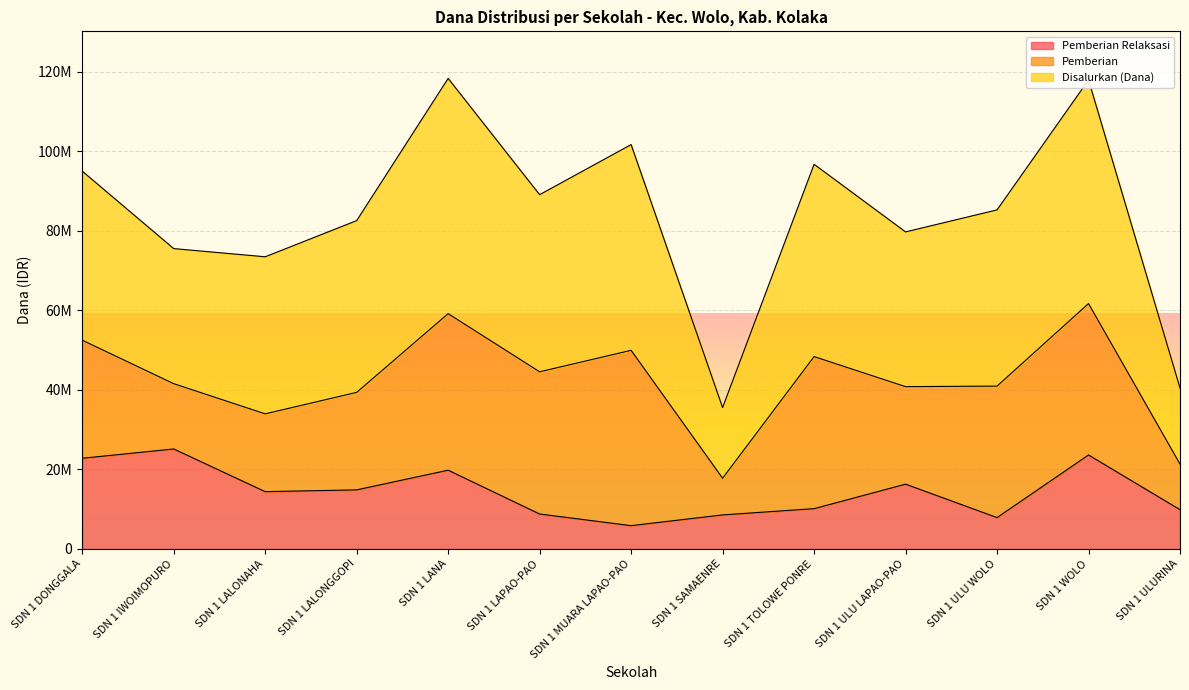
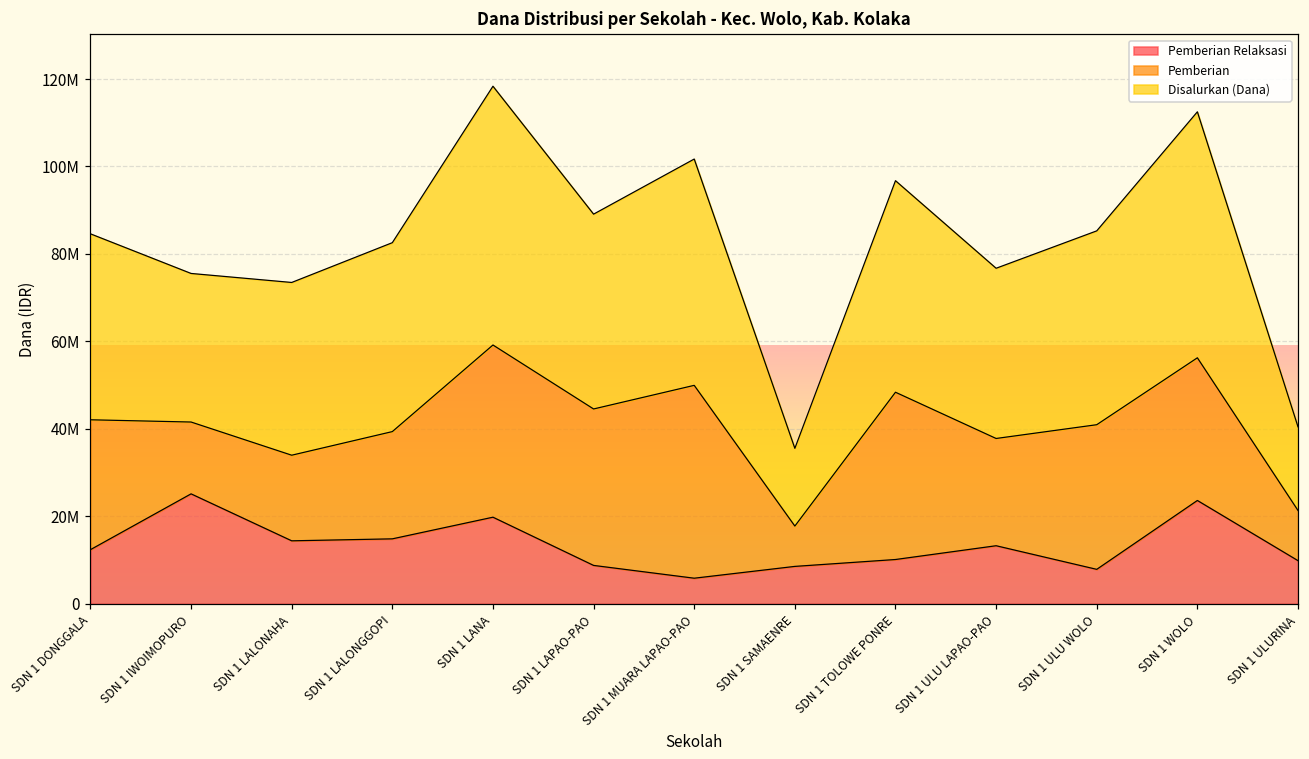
Pemberian Relaksasi, SDN 1 DONGGALA: 23000000 -> 12000000
Pemberian Relaksasi, SDN 1 ULU LAPAO-PAO: 16000000 -> 13000000
Pemberian, SDN 1 WOLO: 38000000 -> 33000000
